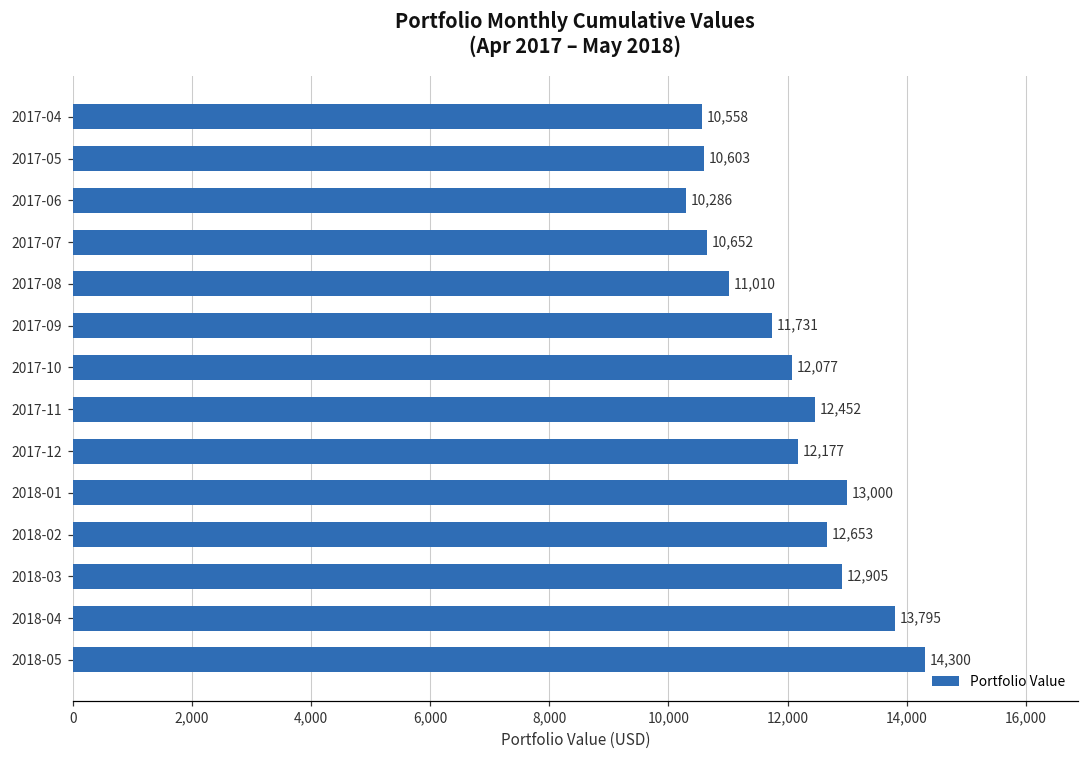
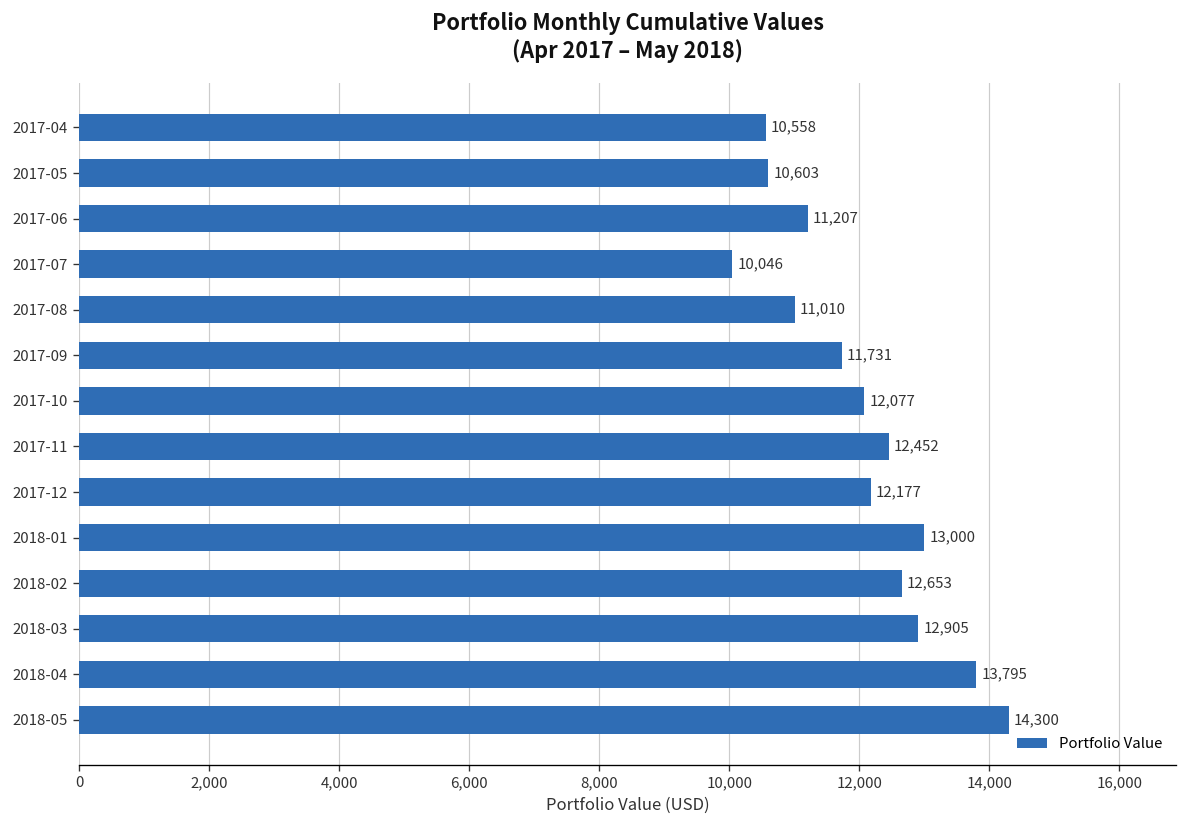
2017-06: 10,286 -> 11,207
2017-07: 10,652 -> 10,046
